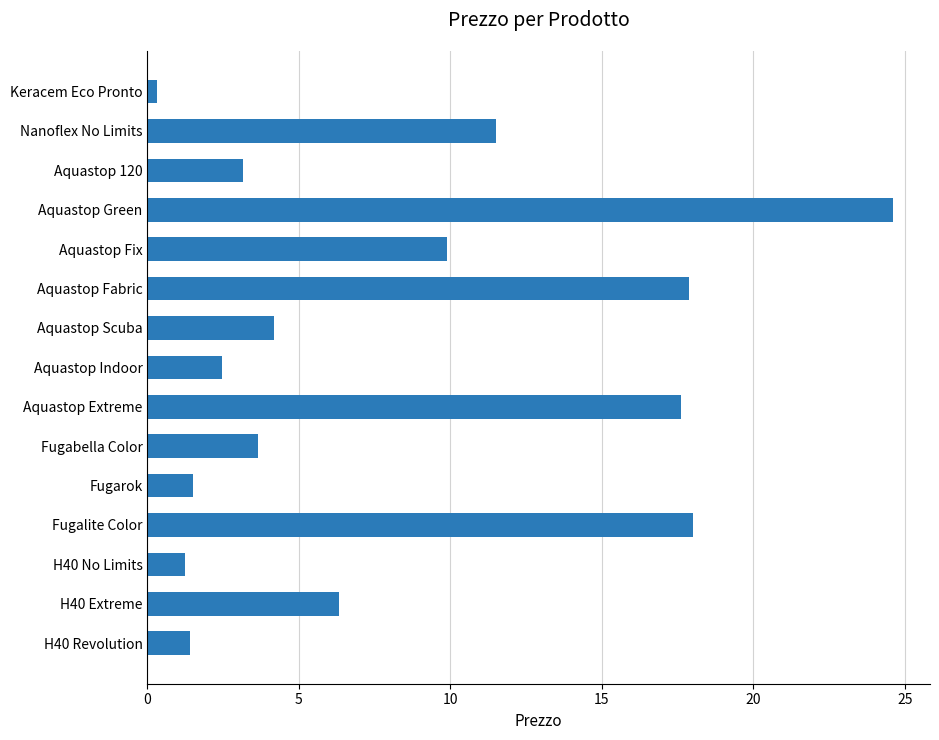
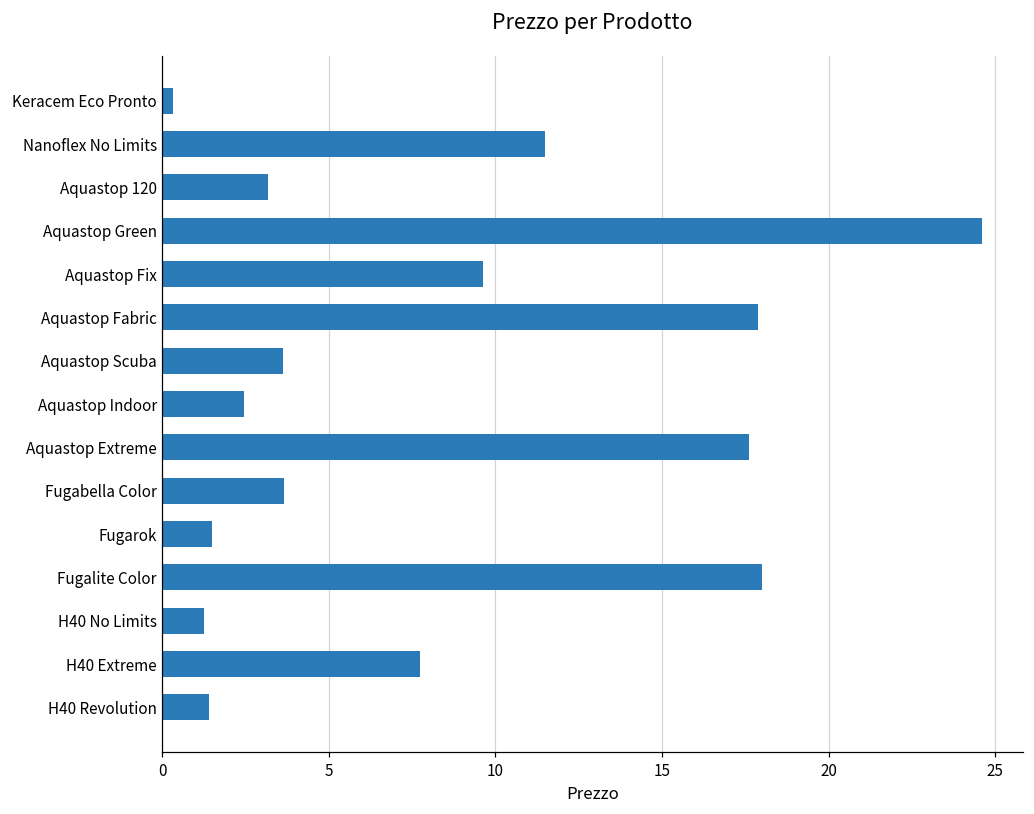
Aquastop Fix: 9.9 -> 9.6
Aquastop Scuba: 4.2 -> 3.6
H40 Extreme: 6.3 -> 7.8
